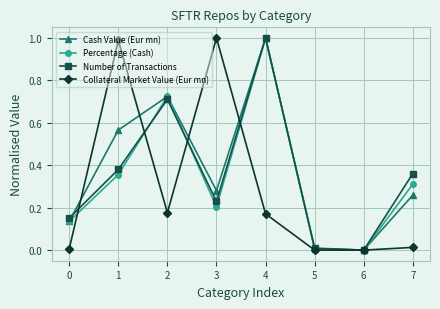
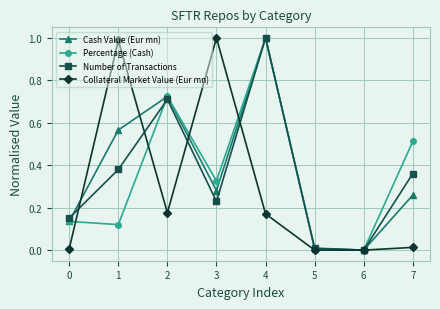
Percentage (Cash), 1: 0.36 -> 0.12
Percentage (Cash), 3: 0.20 -> 0.33
Percentage (Cash), 7: 0.31 -> 0.51
